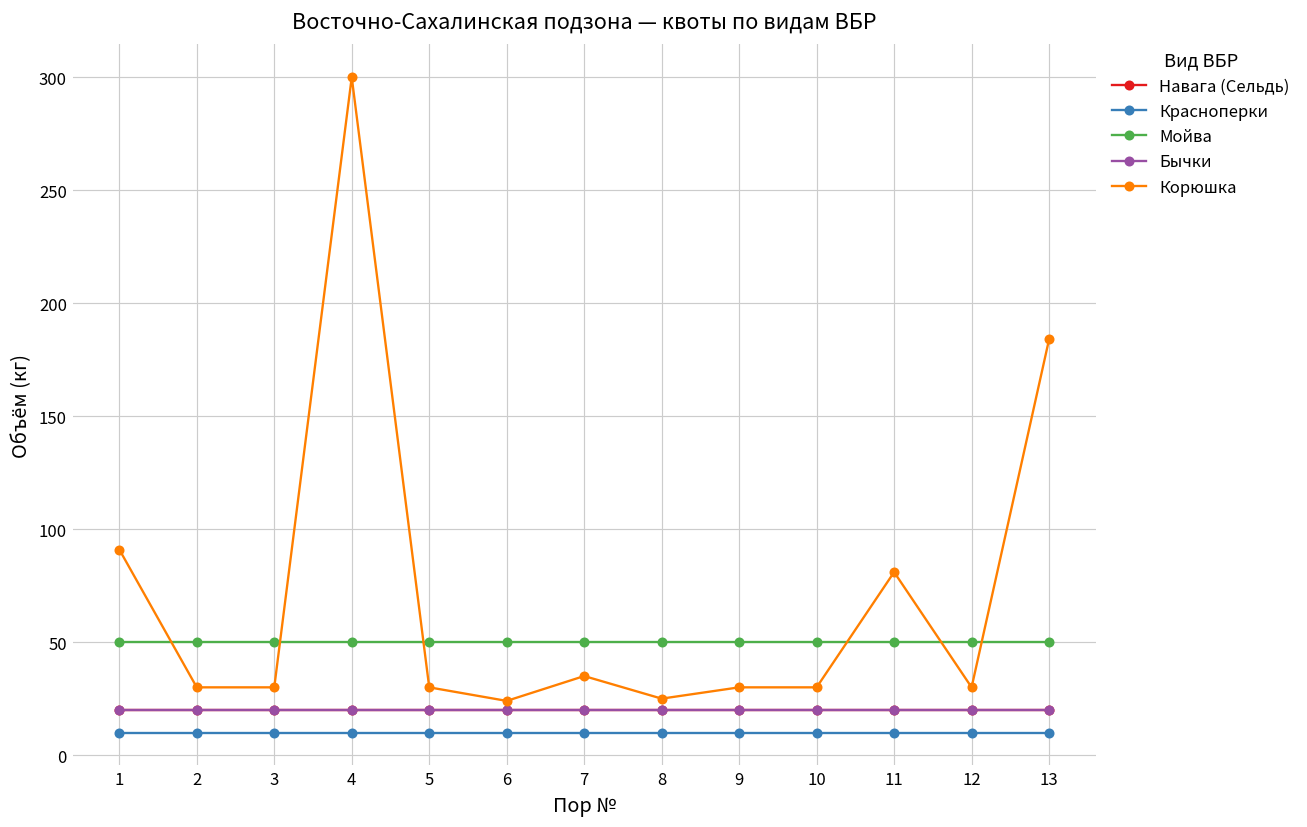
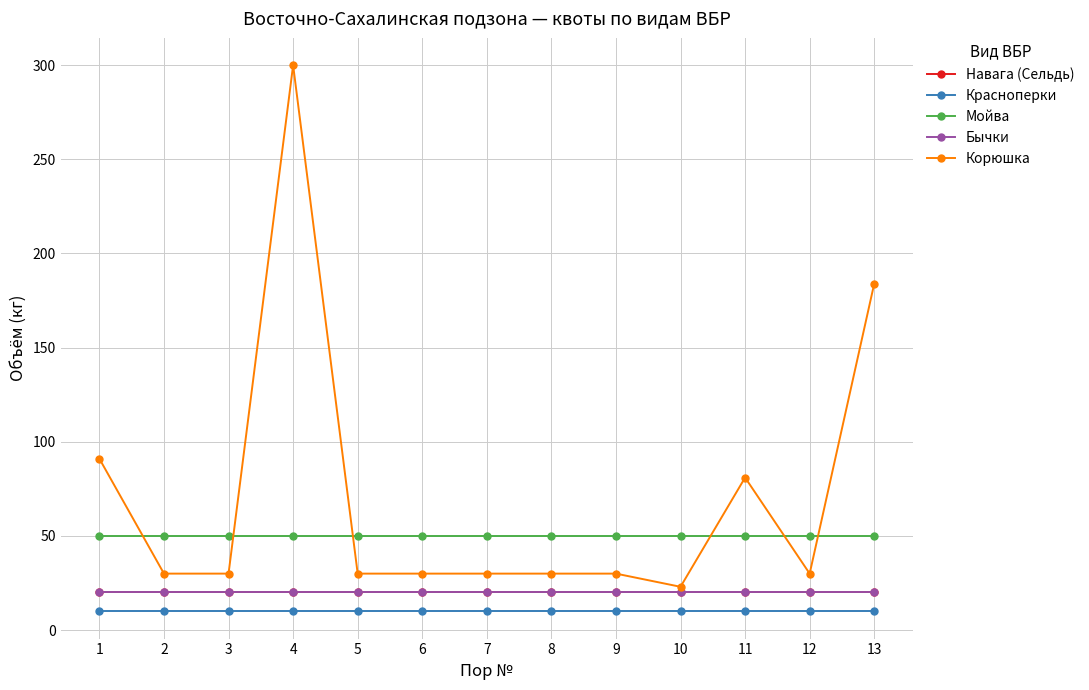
Корюшка, 6: 24 -> 30
Корюшка, 7: 35 -> 30
Корюшка, 8: 25 -> 30
Корюшка, 10: 30 -> 23
